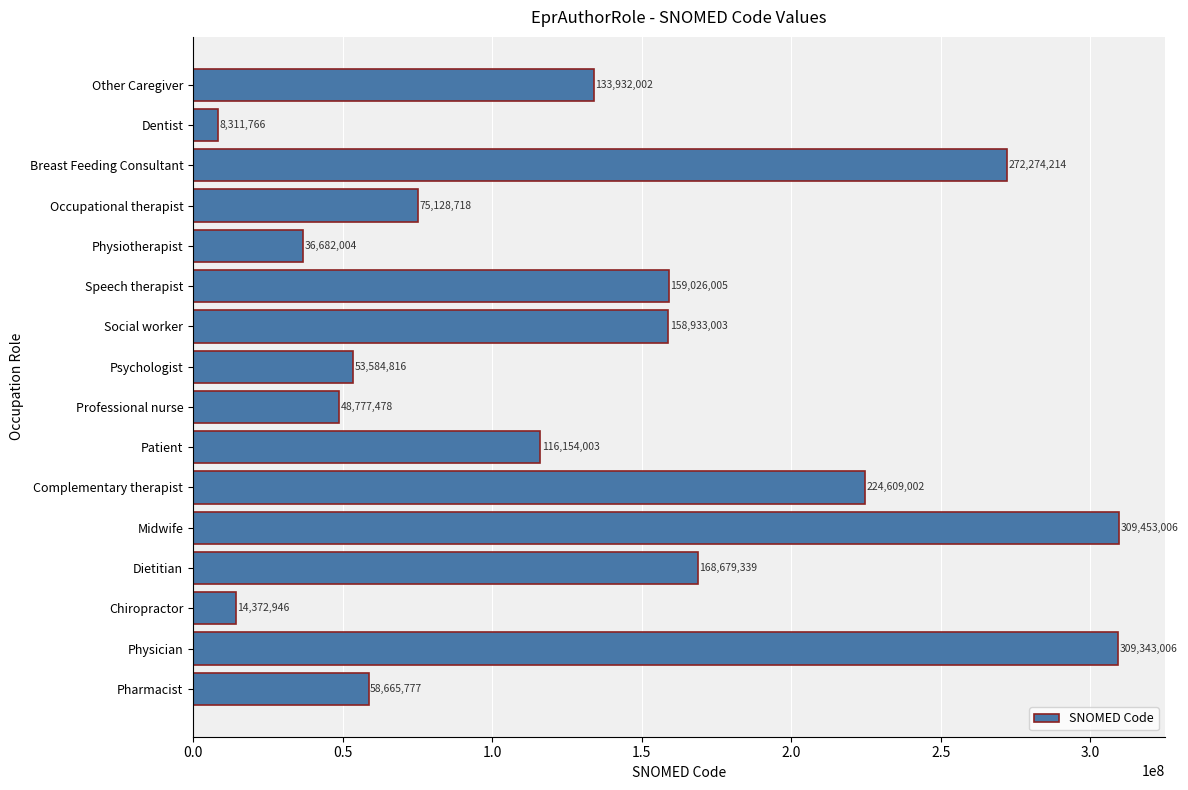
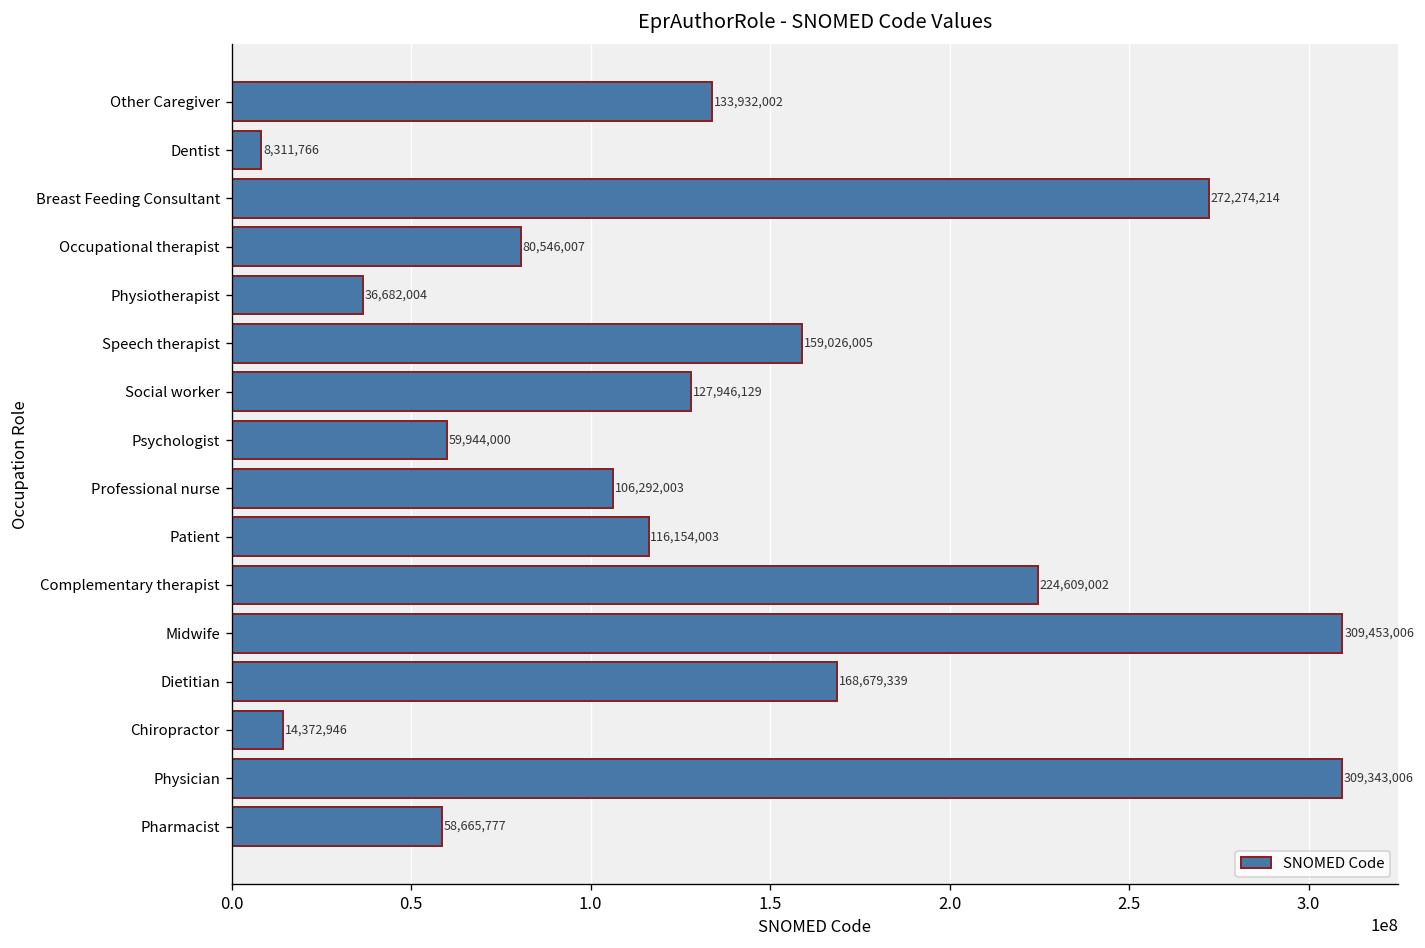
Occupational therapist: 75,128,718 -> 80,546,007
Social worker: 158,933,003 -> 127,946,129
Psychologist: 53,584,816 -> 59,944,000
Professional nurse: 48,777,478 -> 106,292,003
